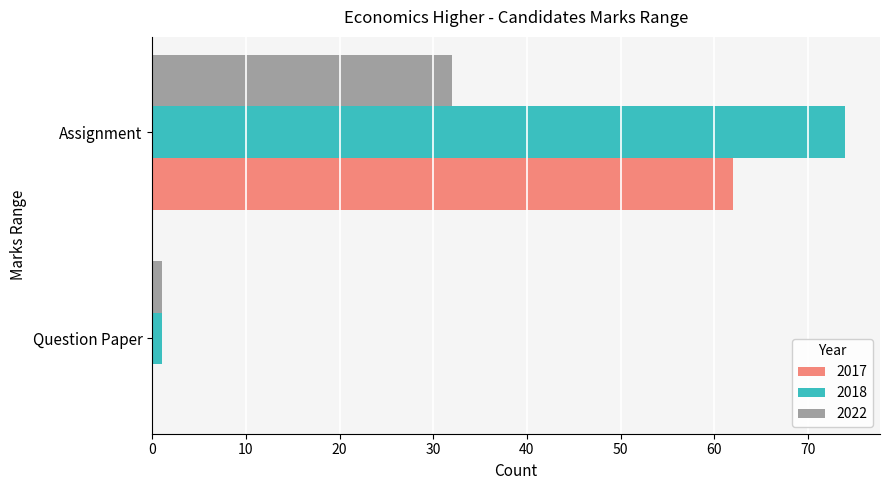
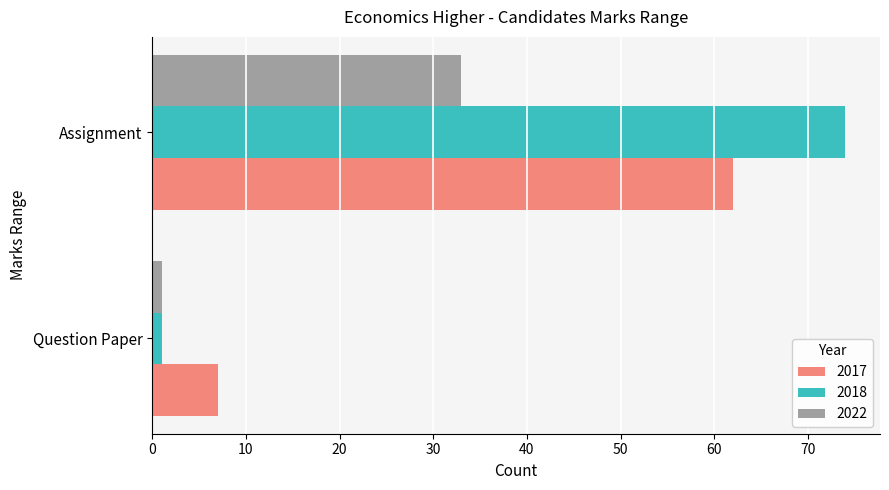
2022, Assignment: 32 -> 33
2017, Question Paper: 0 -> 7
